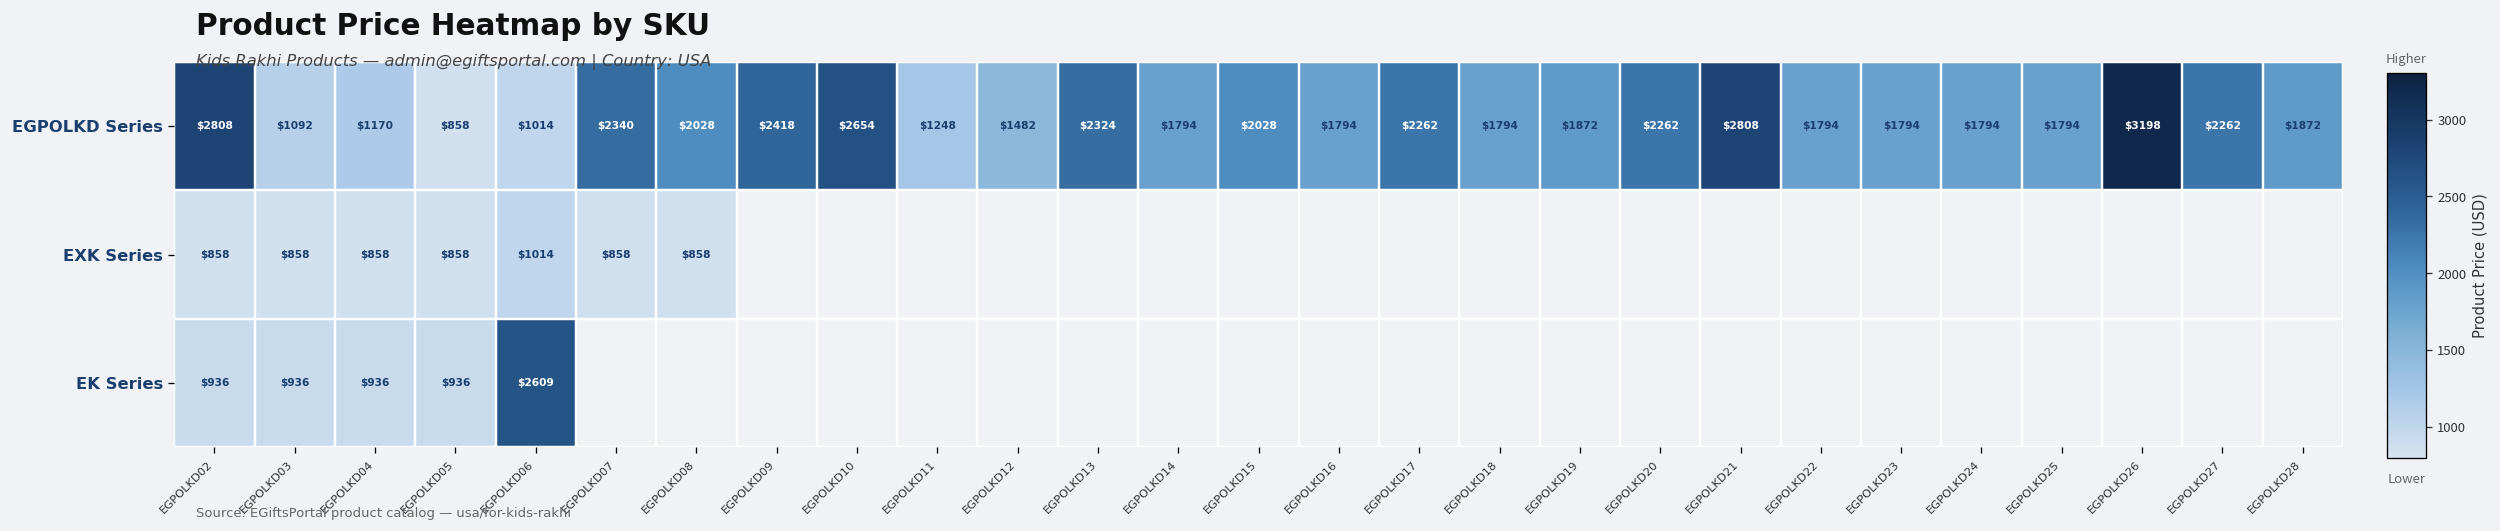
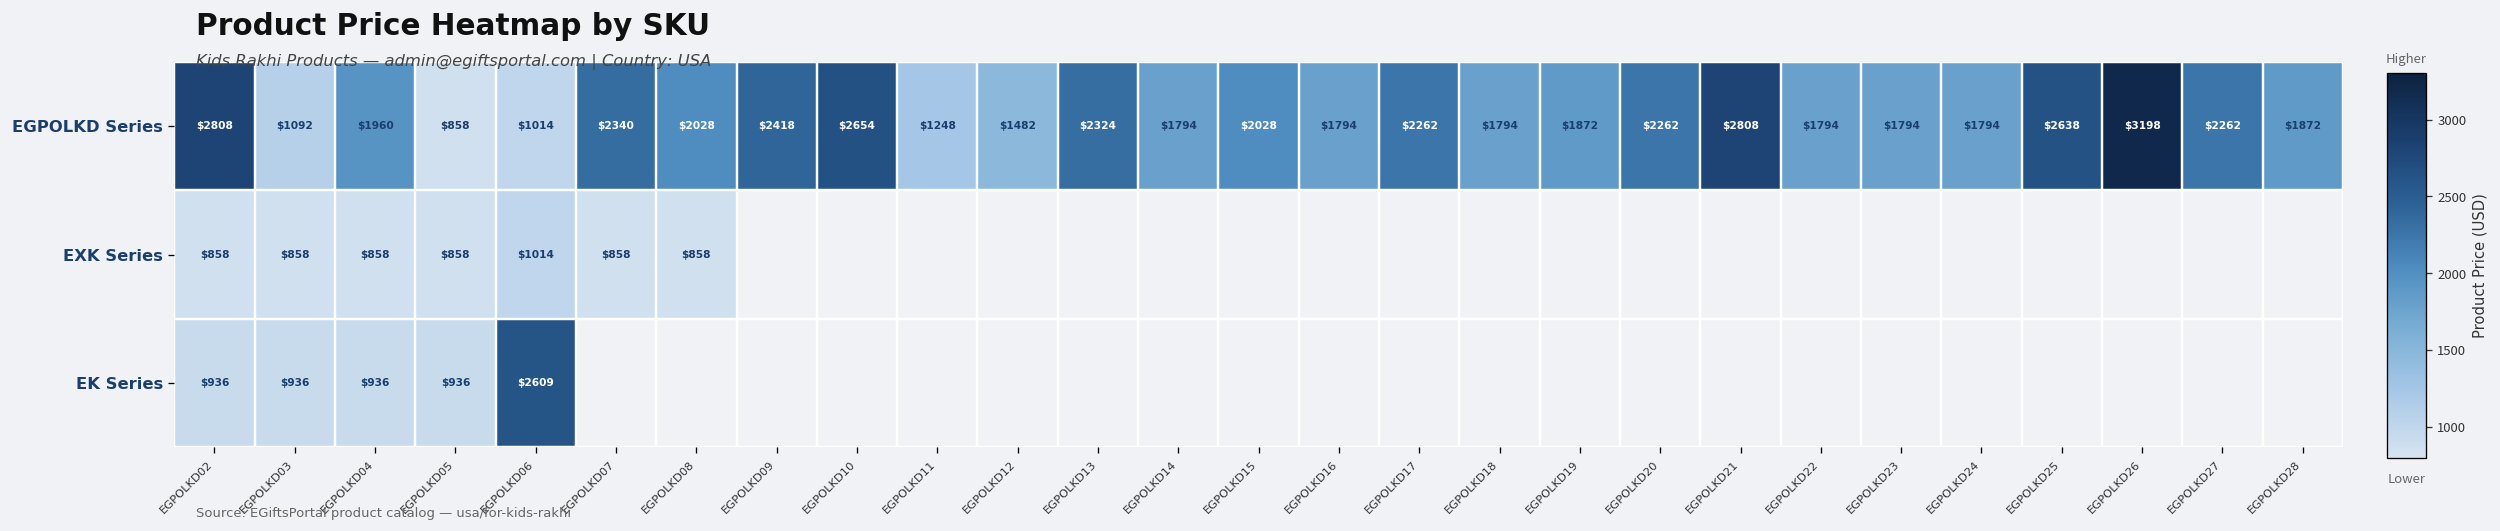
EGPOLKD Series, EGPOLKD04: $1170 -> $1960
EGPOLKD Series, EGPOLKD25: $1794 -> $2638
